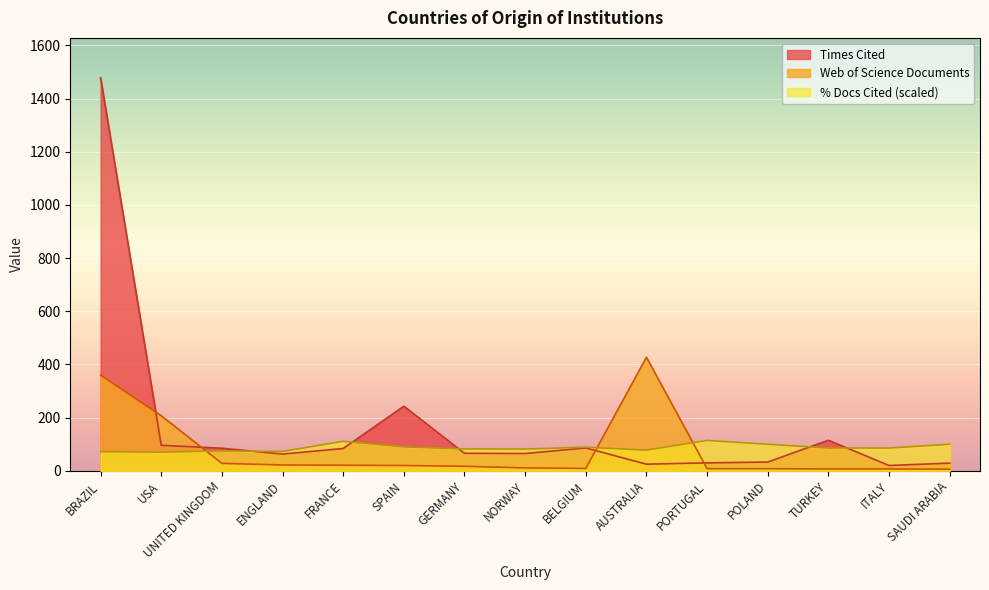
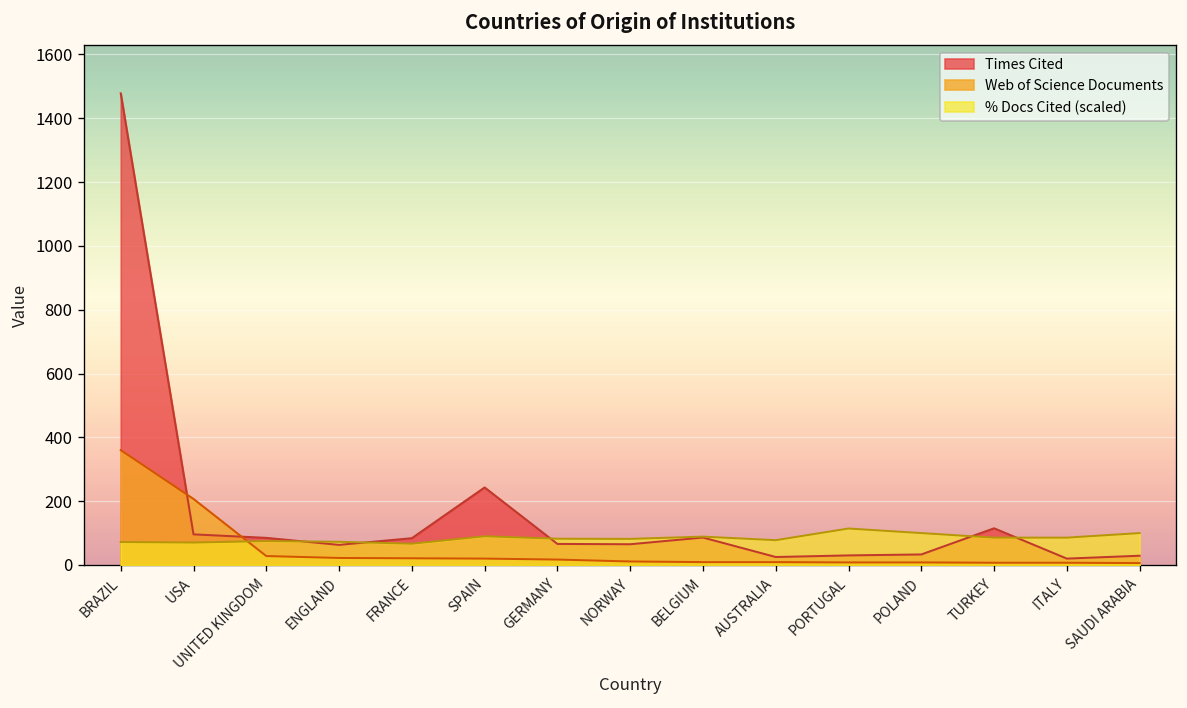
% Docs Cited (scaled), FRANCE: 110 -> 70
Web of Science Documents, AUSTRALIA: 430 -> 10
